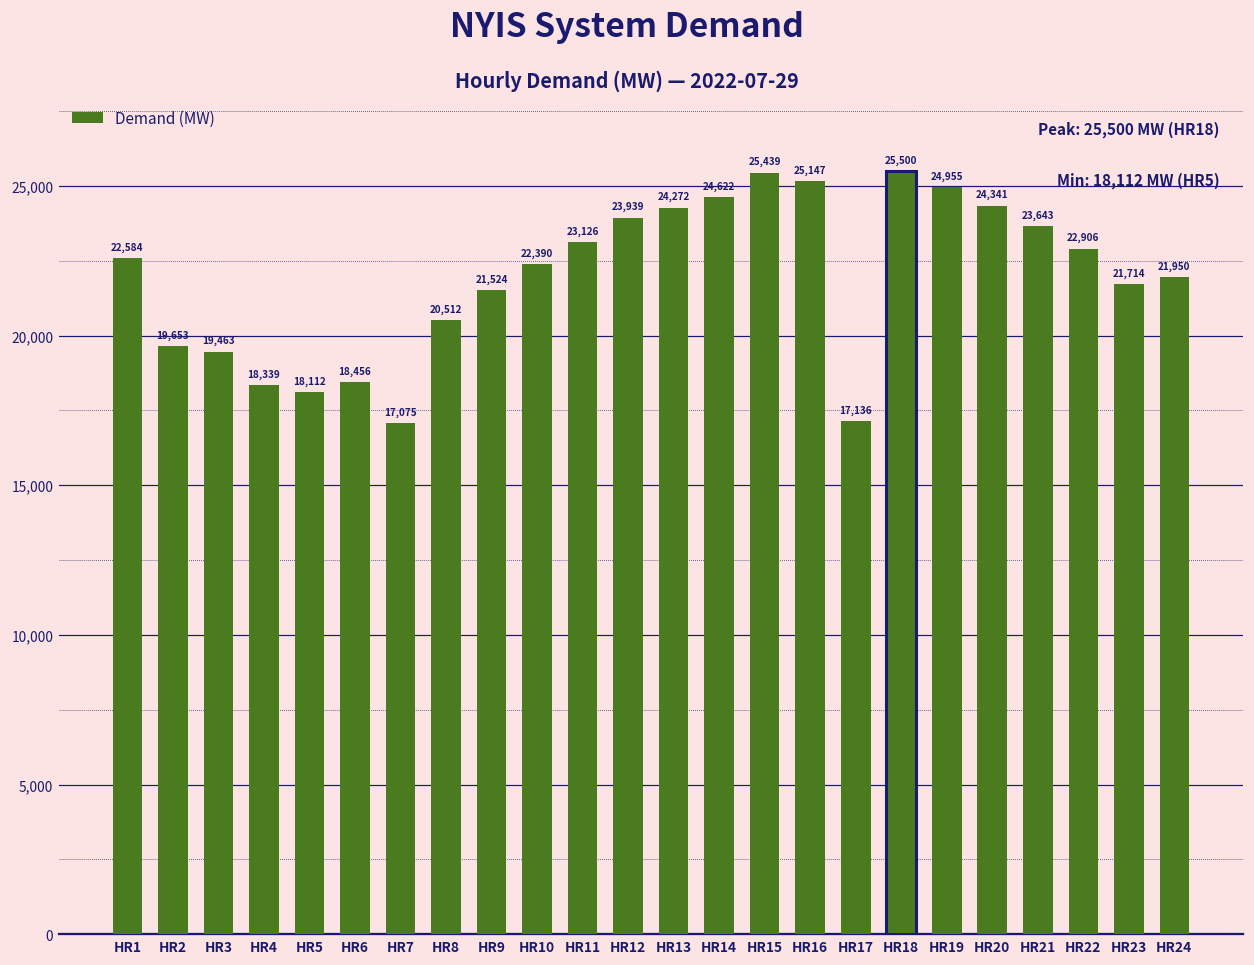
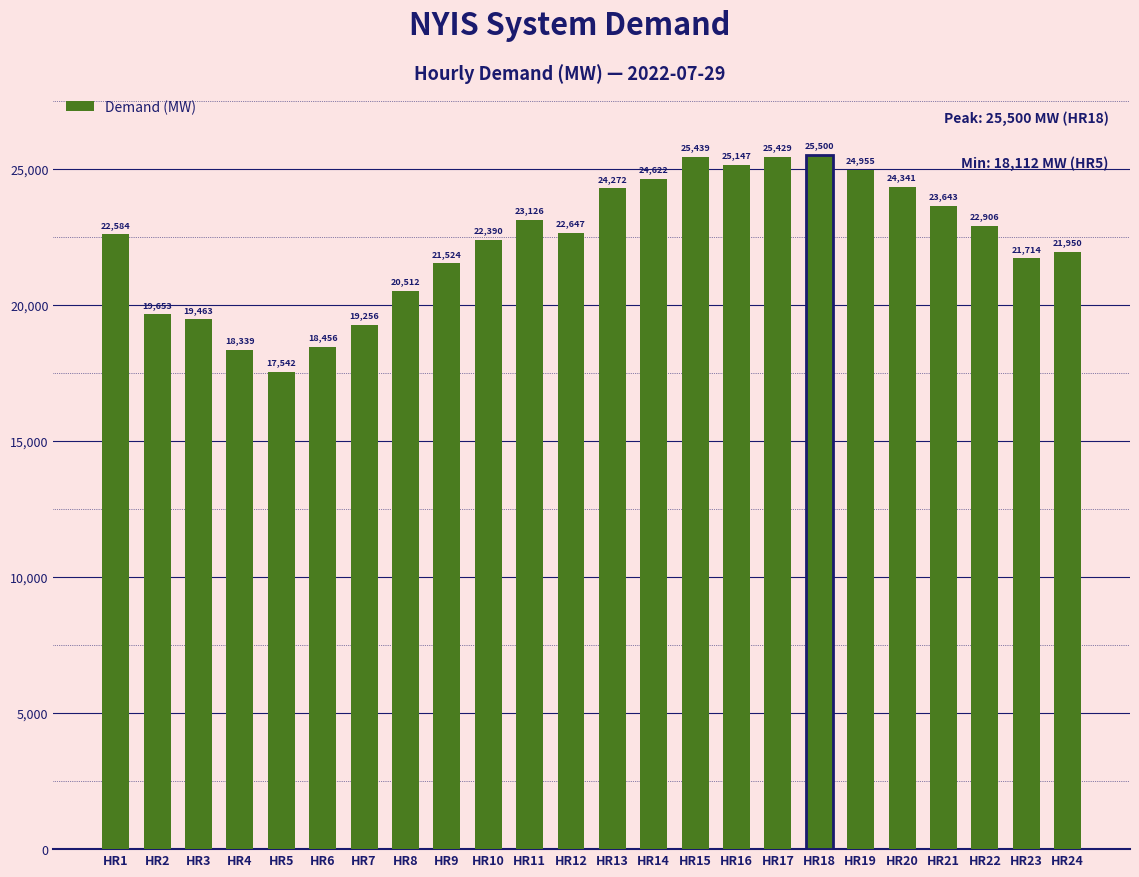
HR5: 18,112 -> 17,542
HR7: 17,075 -> 19,256
HR12: 23,939 -> 22,647
HR17: 17,136 -> 25,429
